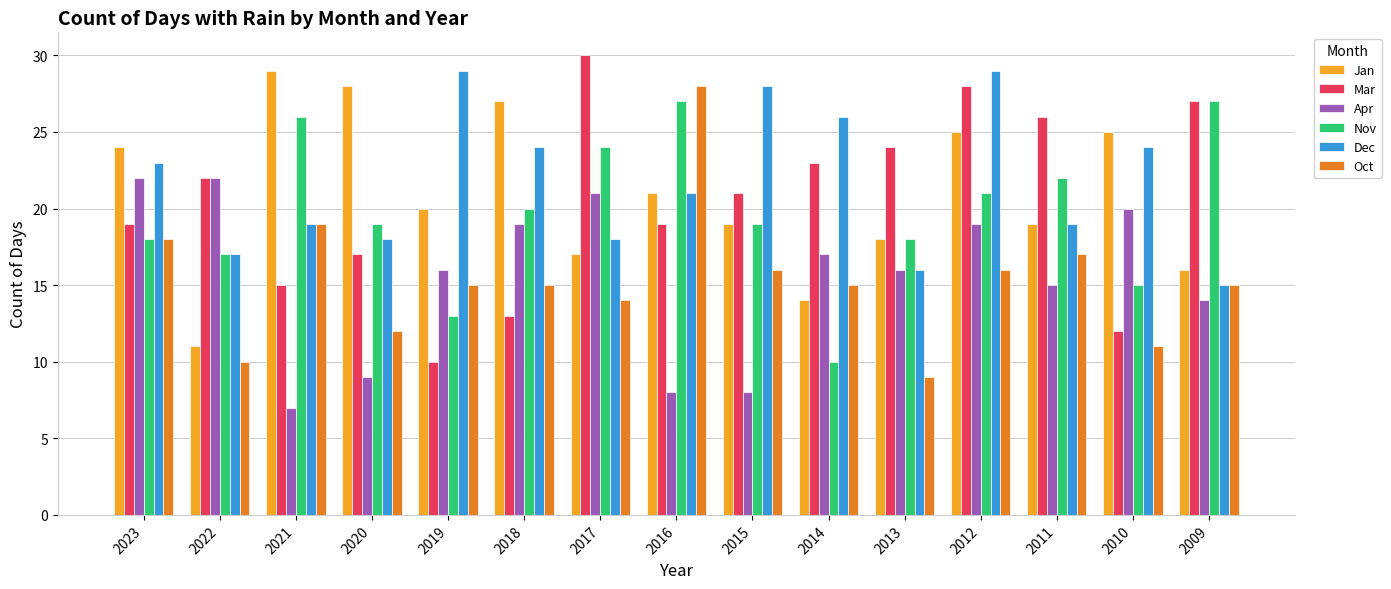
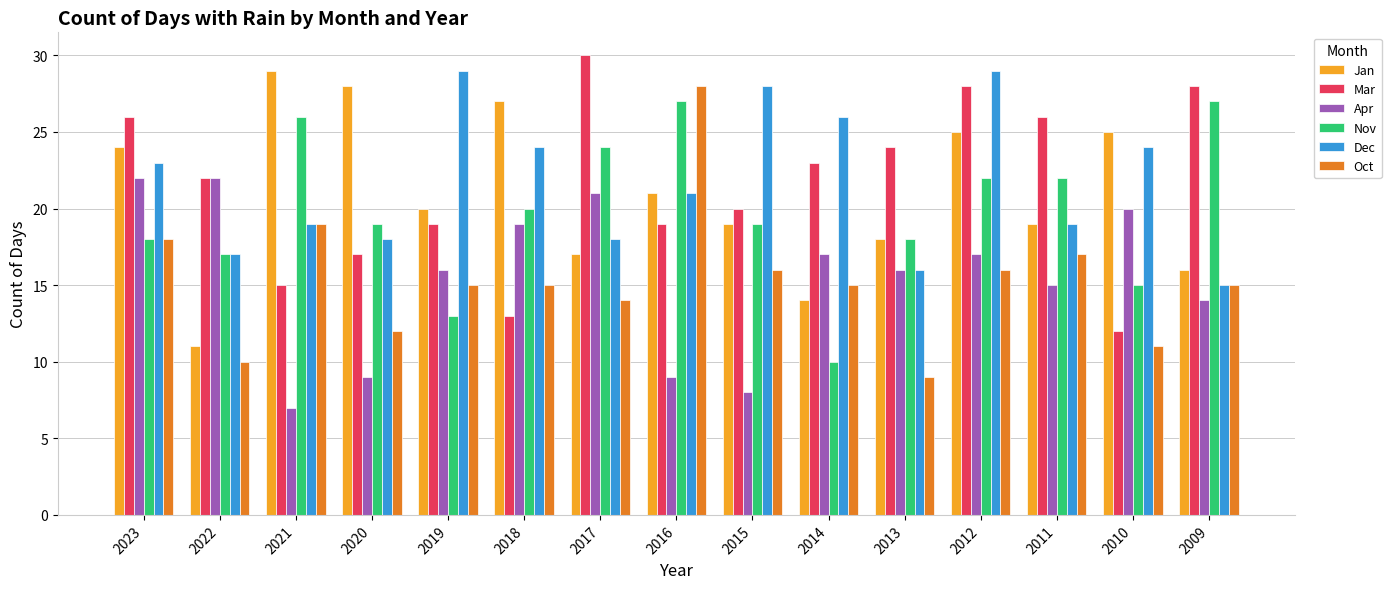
Mar, 2023: 19 -> 26
Mar, 2019: 10 -> 19
Apr, 2016: 8 -> 9
Mar, 2015: 21 -> 20
Apr, 2012: 19 -> 17
Nov, 2012: 21 -> 22
Mar, 2009: 27 -> 28
